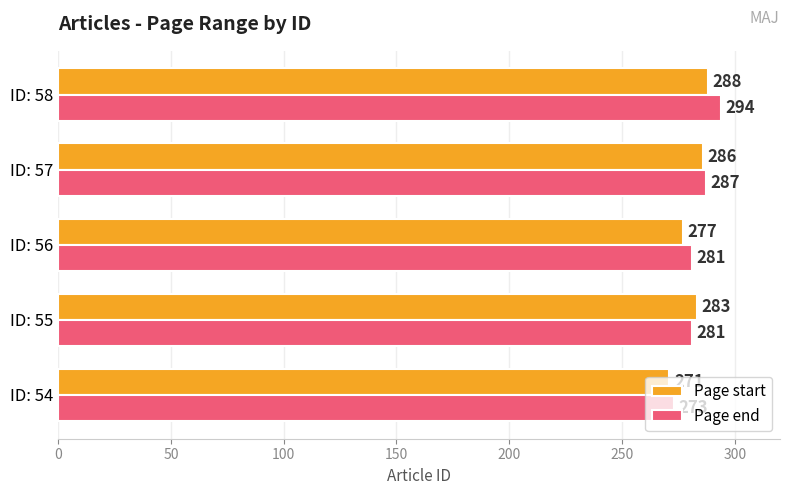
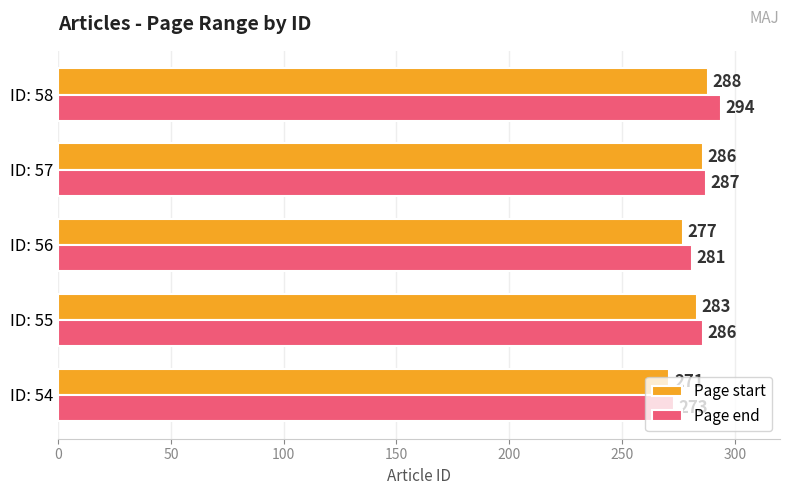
Page end, ID: 55: 281 -> 286
